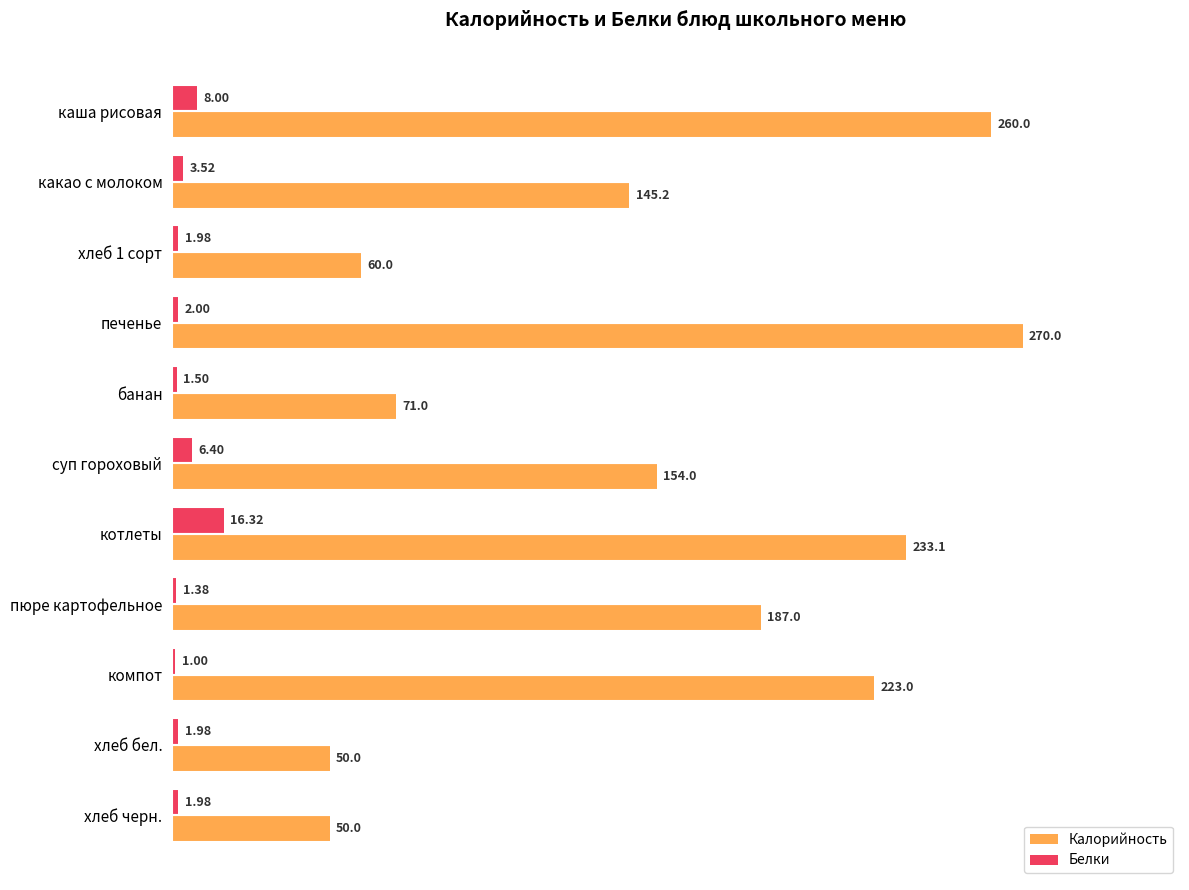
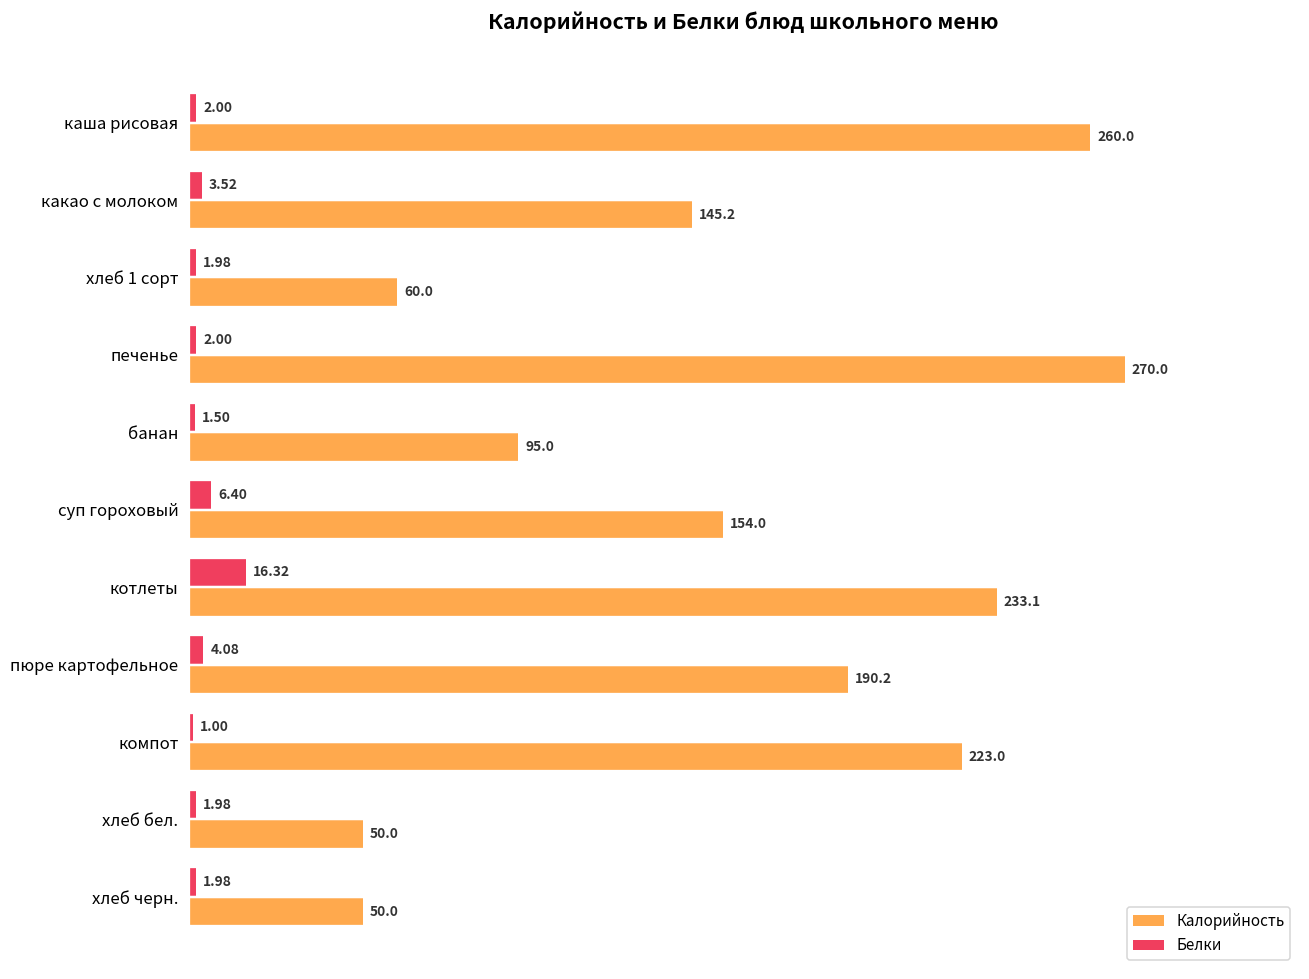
Белки, каша рисовая: 8.00 -> 2.00
Калорийность, банан: 71.0 -> 95.0
Белки, пюре картофельное: 1.38 -> 4.08
Калорийность, пюре картофельное: 187.0 -> 190.2
